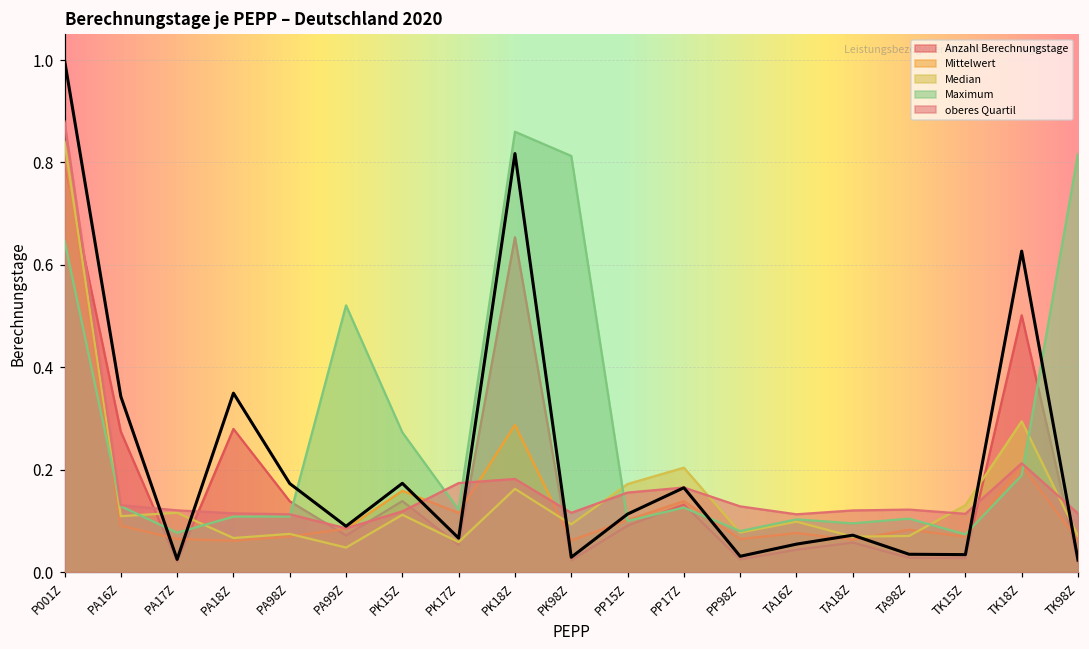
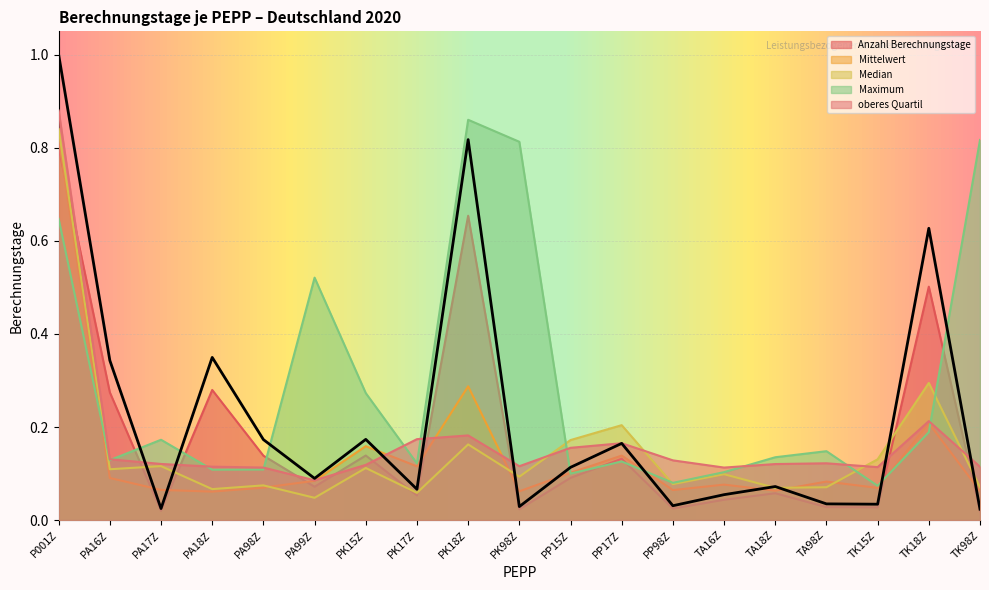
Maximum, PA17Z: 0.08 -> 0.17
Maximum, TA18Z: 0.10 -> 0.14
Maximum, TA98Z: 0.10 -> 0.15
